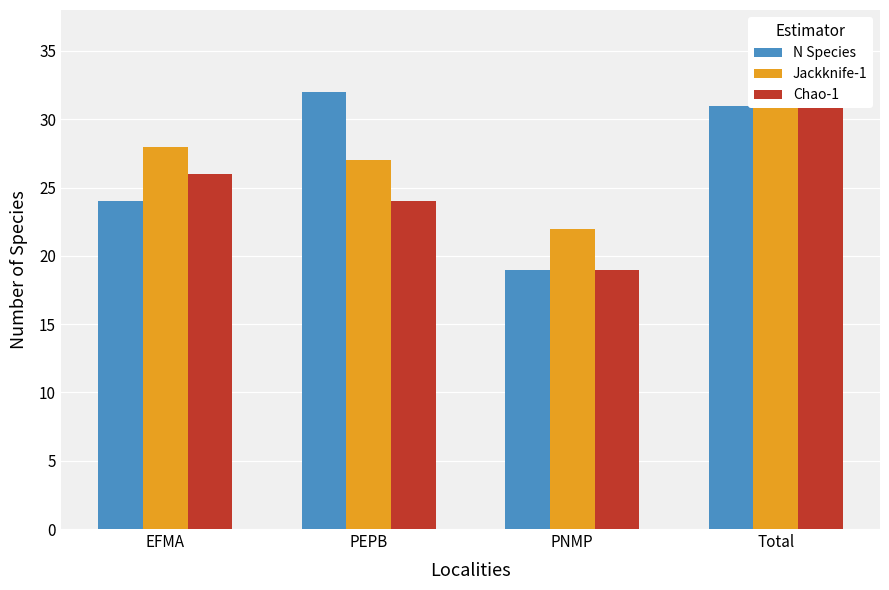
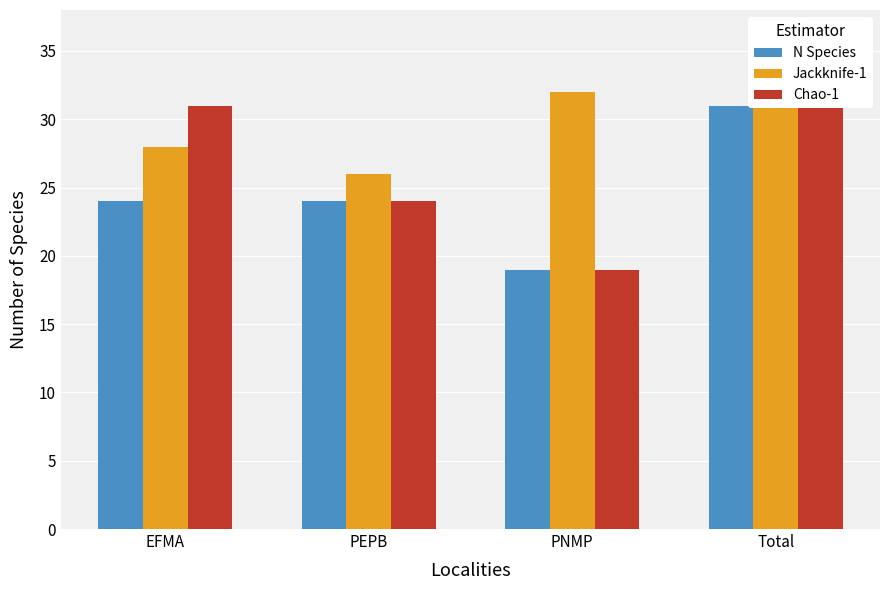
Chao-1, EFMA: 26 -> 31
N Species, PEPB: 32 -> 24
Jackknife-1, PEPB: 27 -> 26
Jackknife-1, PNMP: 22 -> 32
